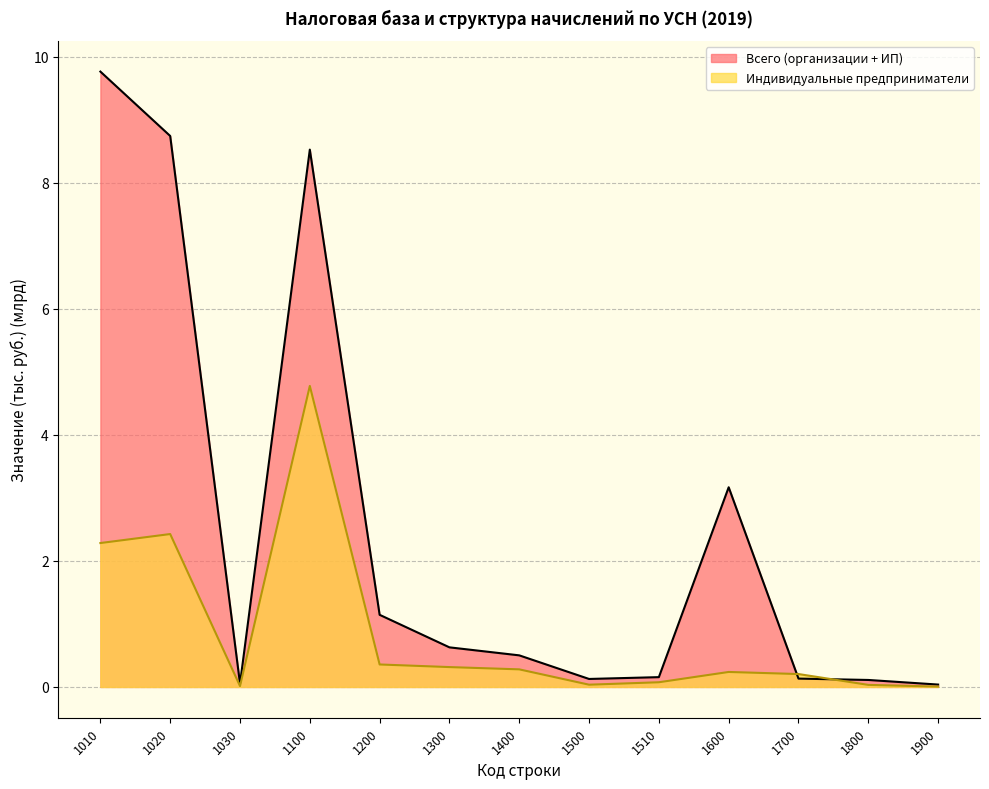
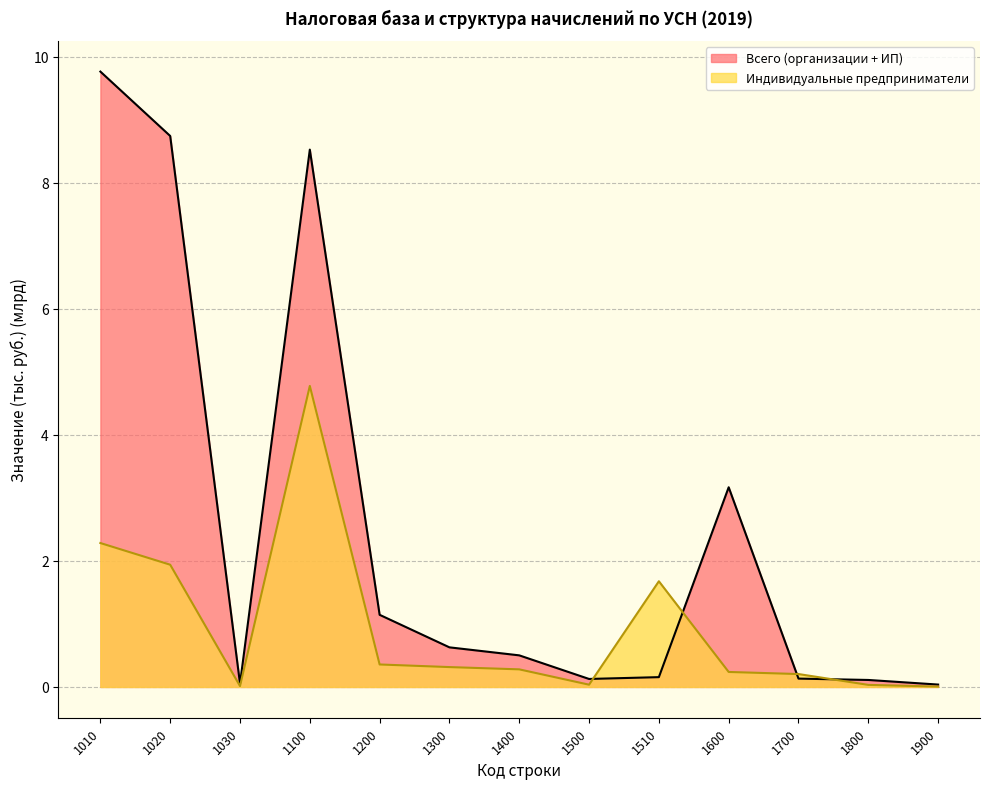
Индивидуальные предприниматели, 1020: 2.4 -> 1.9
Индивидуальные предприниматели, 1510: 0.1 -> 1.7
